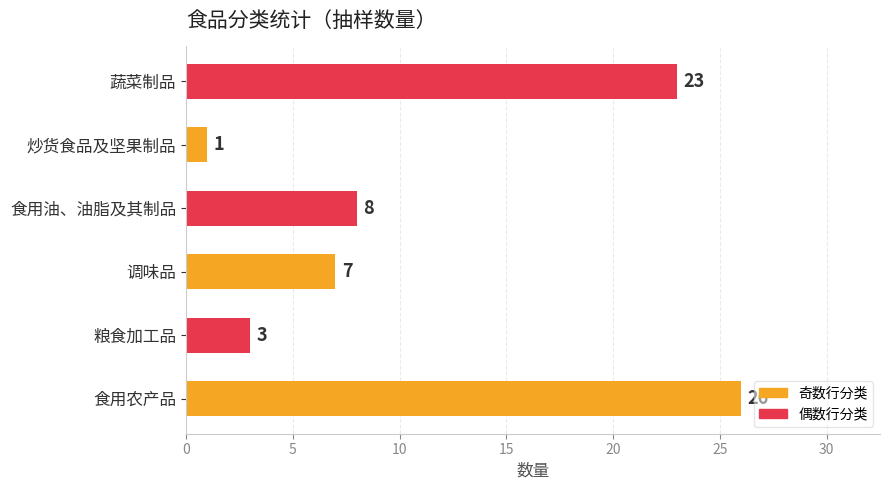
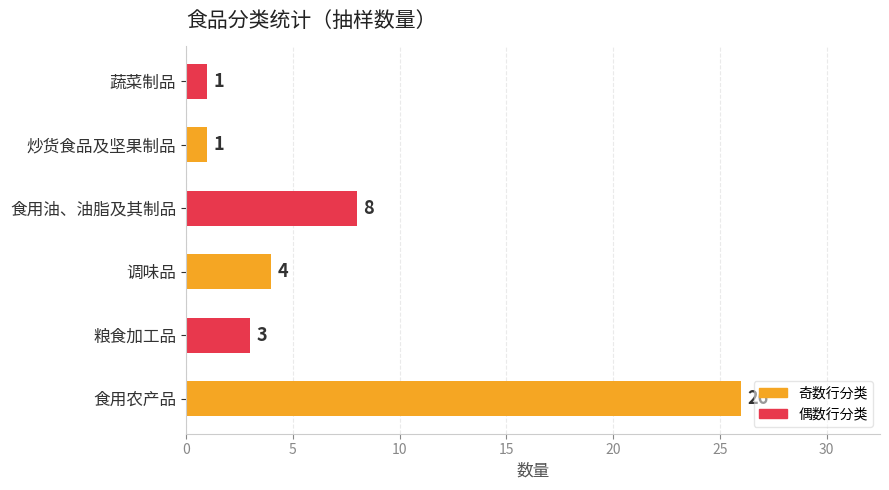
蔬菜制品: 23 -> 1
调味品: 7 -> 4
